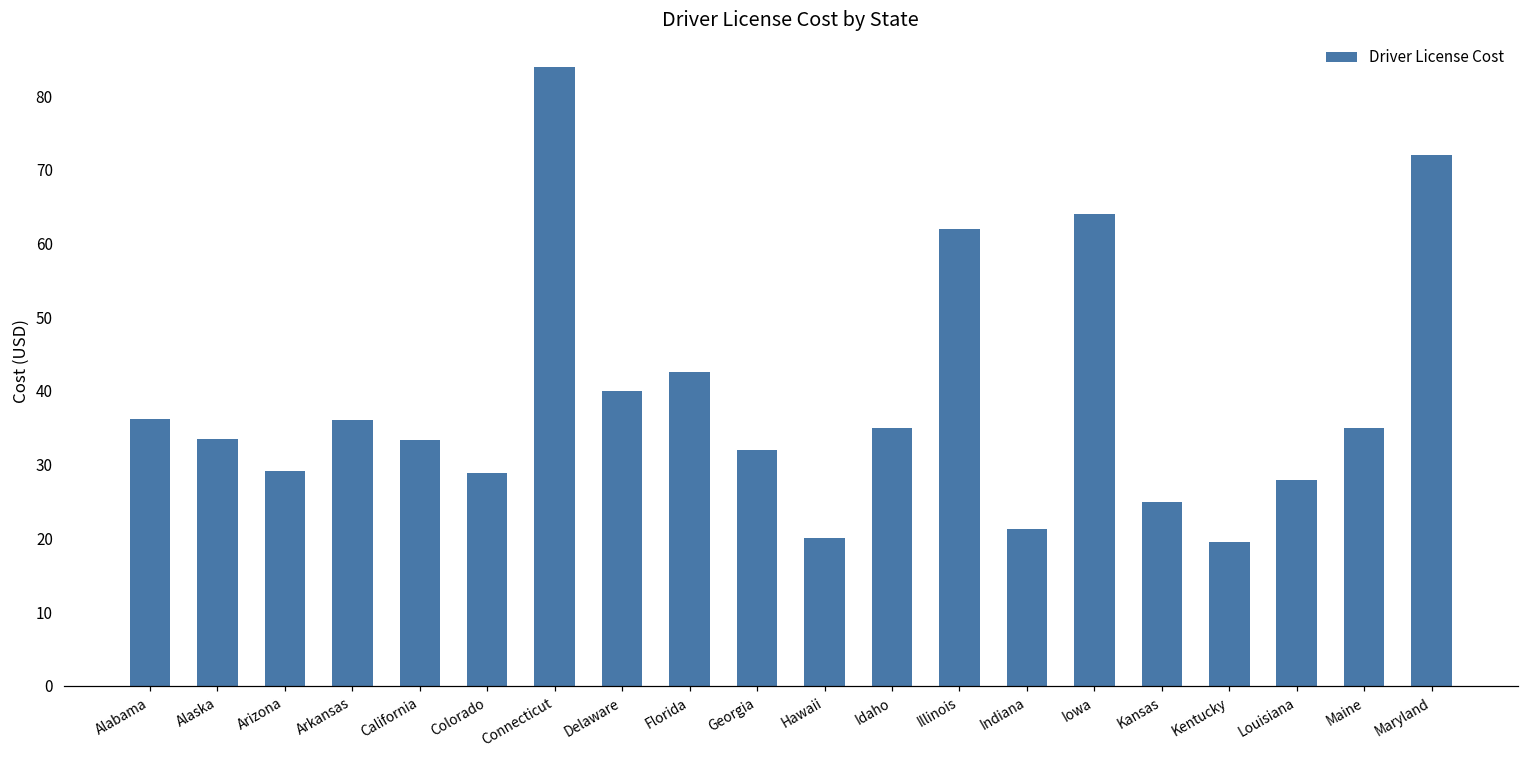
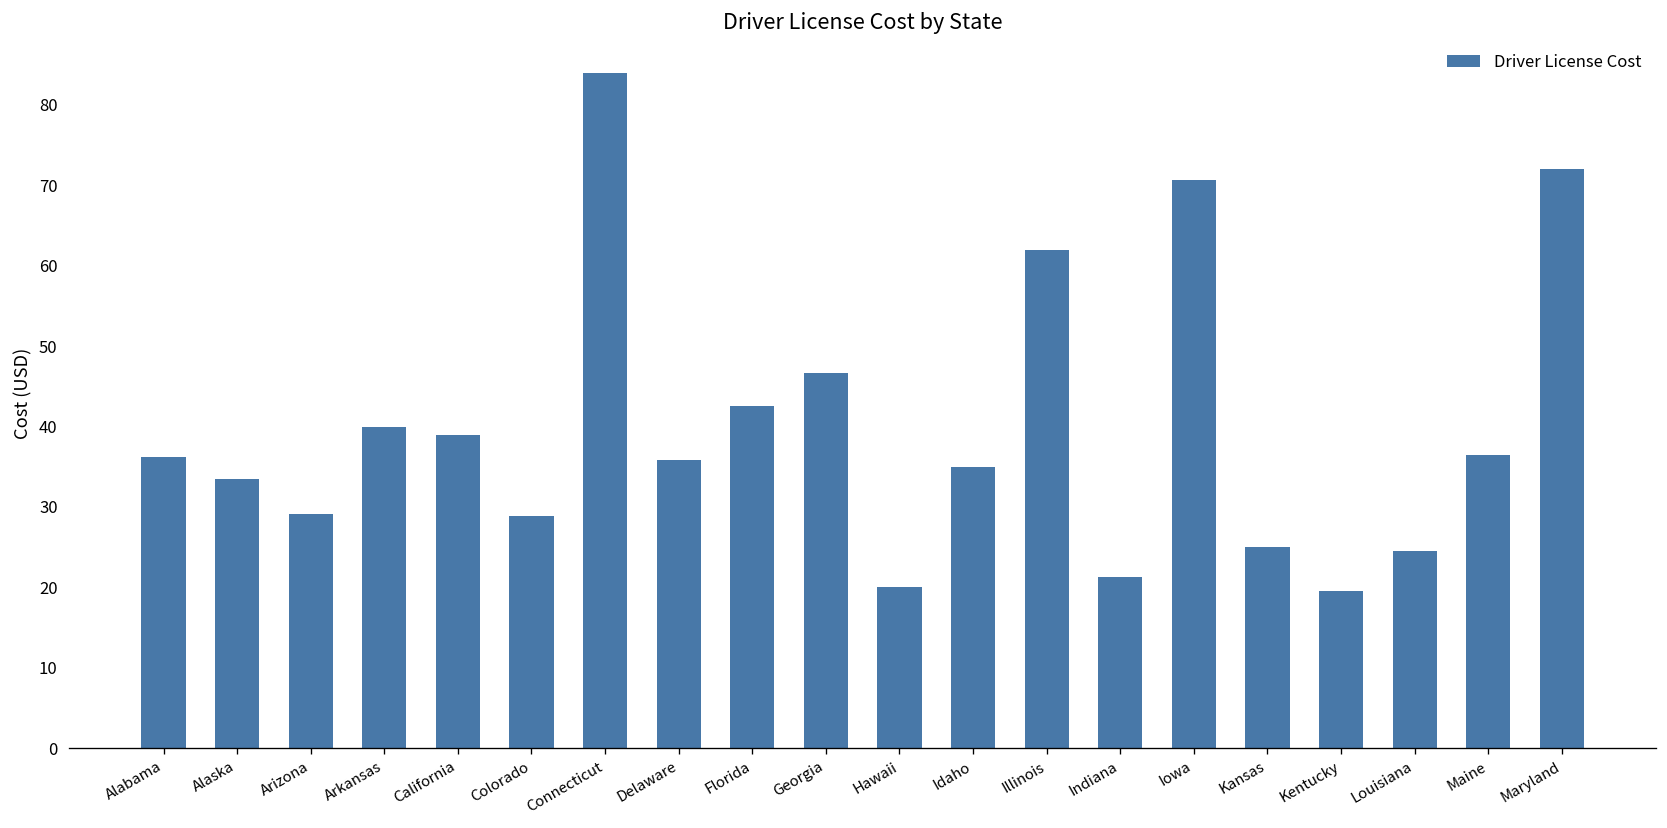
Arkansas: 36 -> 40
California: 33 -> 39
Delaware: 40 -> 36
Georgia: 32 -> 47
Iowa: 64 -> 71
Louisiana: 28 -> 25
Maine: 35 -> 37
